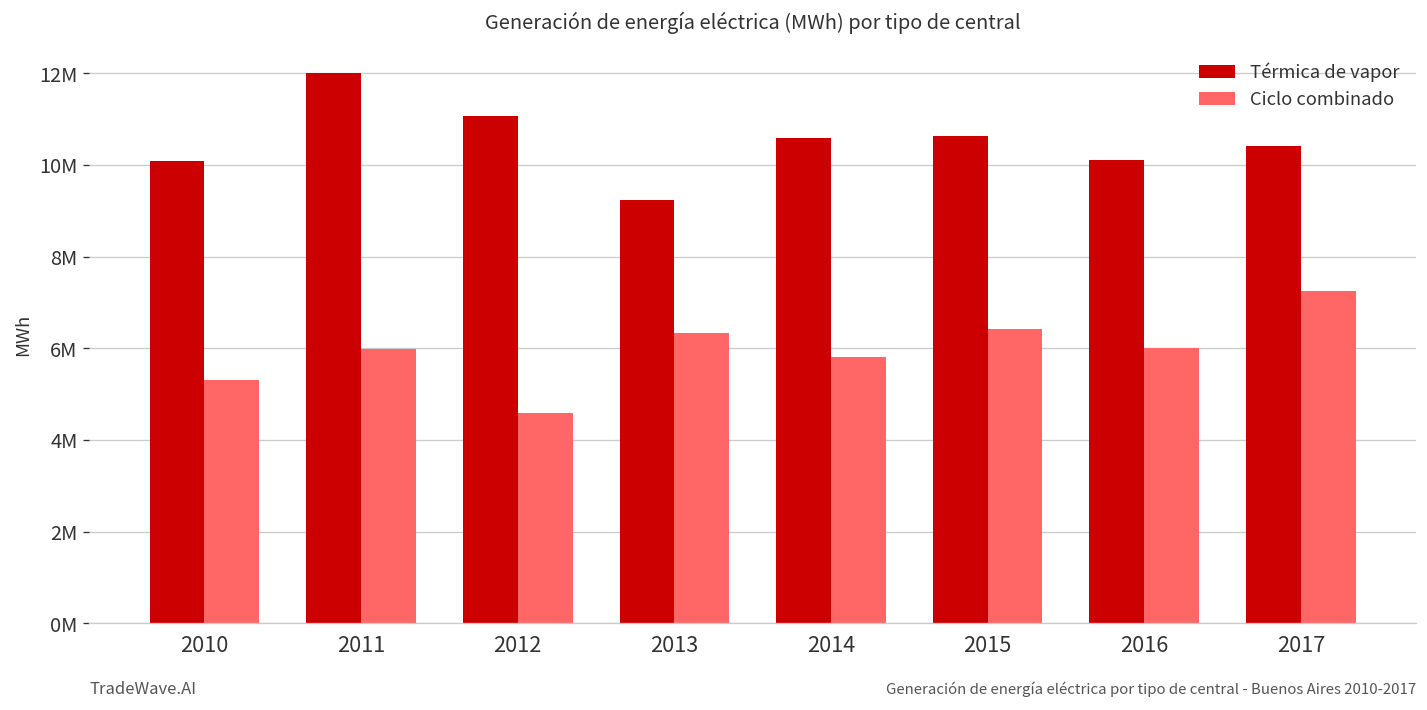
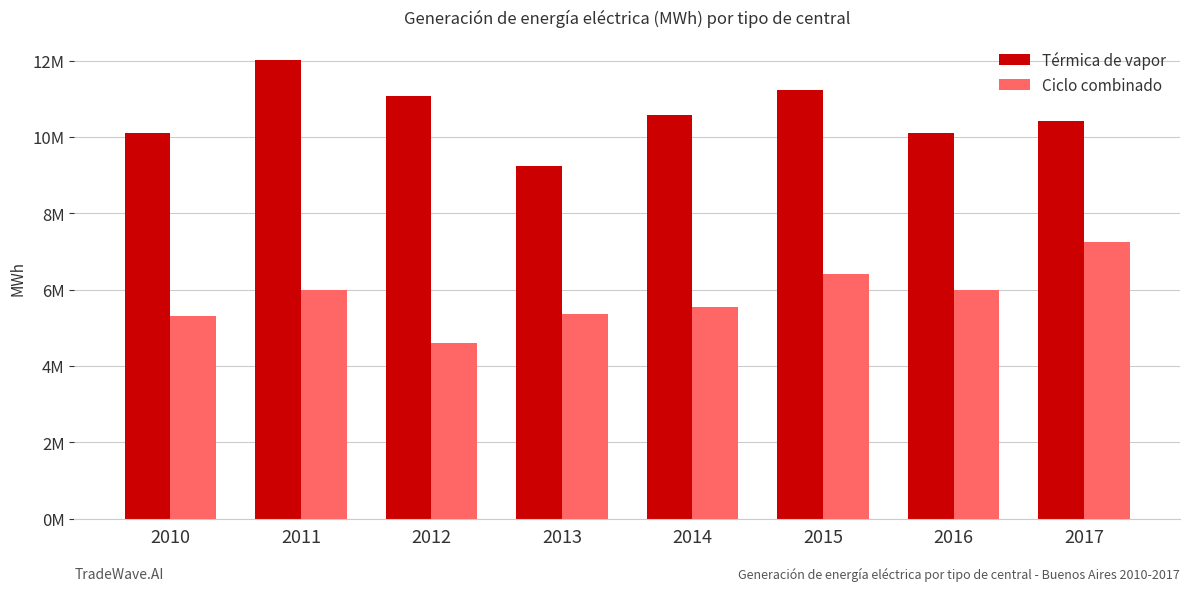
Ciclo combinado, 2013: 6300000 -> 5400000
Ciclo combinado, 2014: 5800000 -> 5500000
Térmica de vapor, 2015: 10600000 -> 11200000
